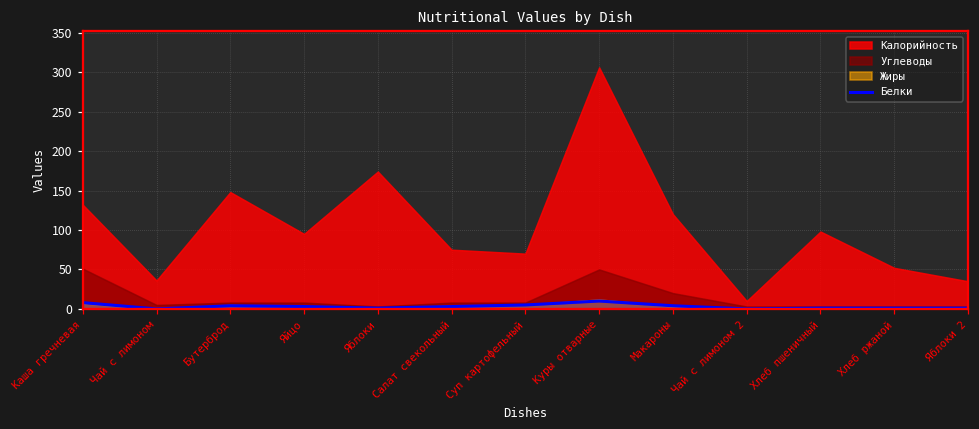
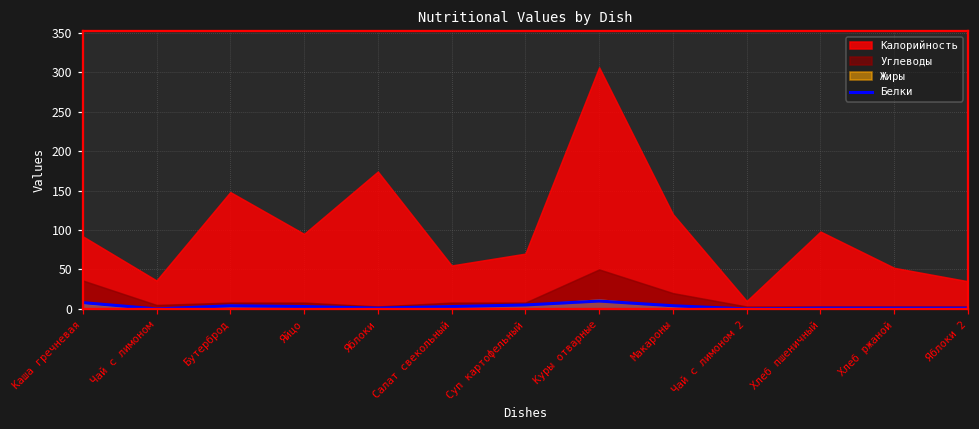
Калорийность, Каша гречневая: 130 -> 90
Углеводы, Каша гречневая: 50 -> 40
Калорийность, Салат свекольный: 80 -> 60
